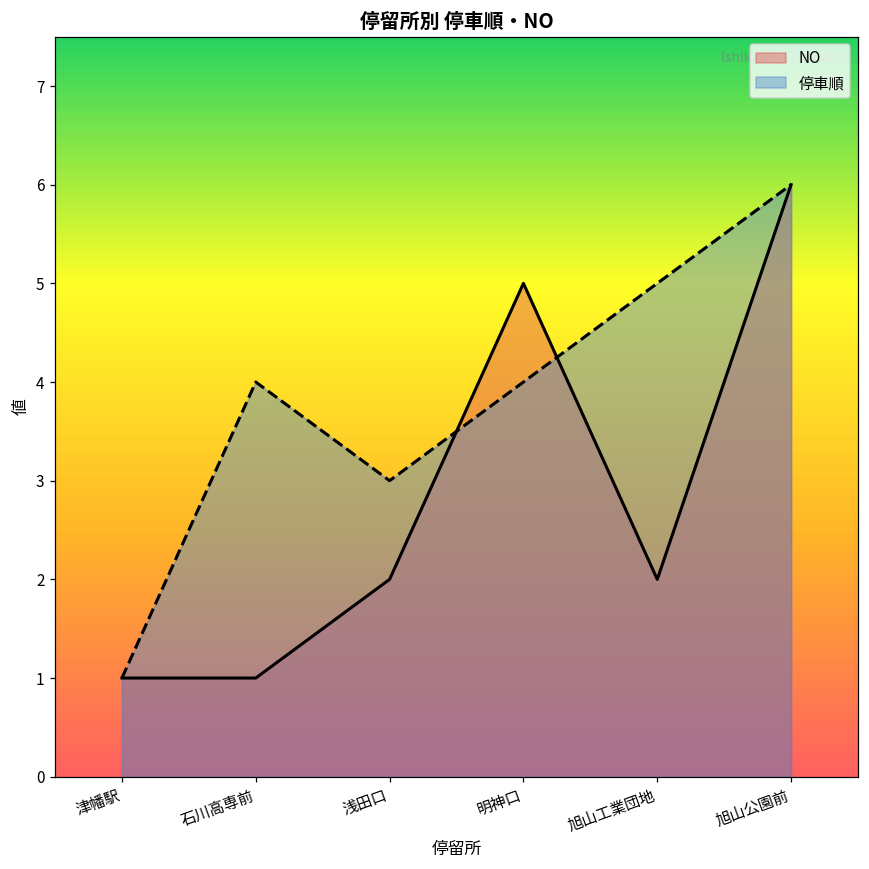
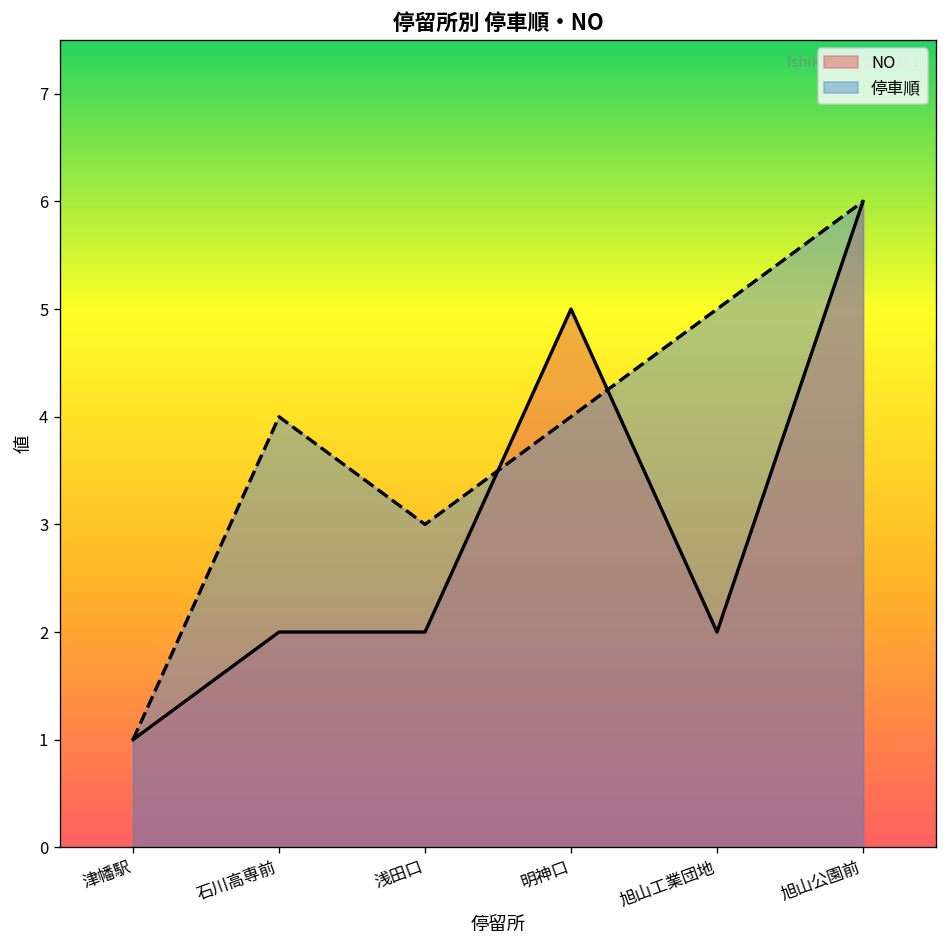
NO, 石川高専前: 1 -> 2
